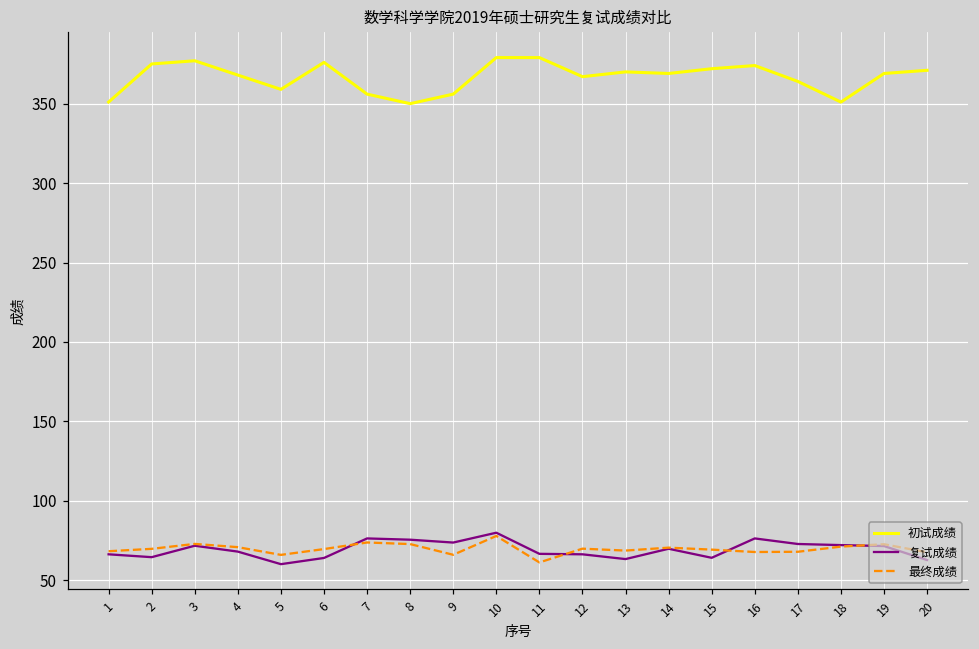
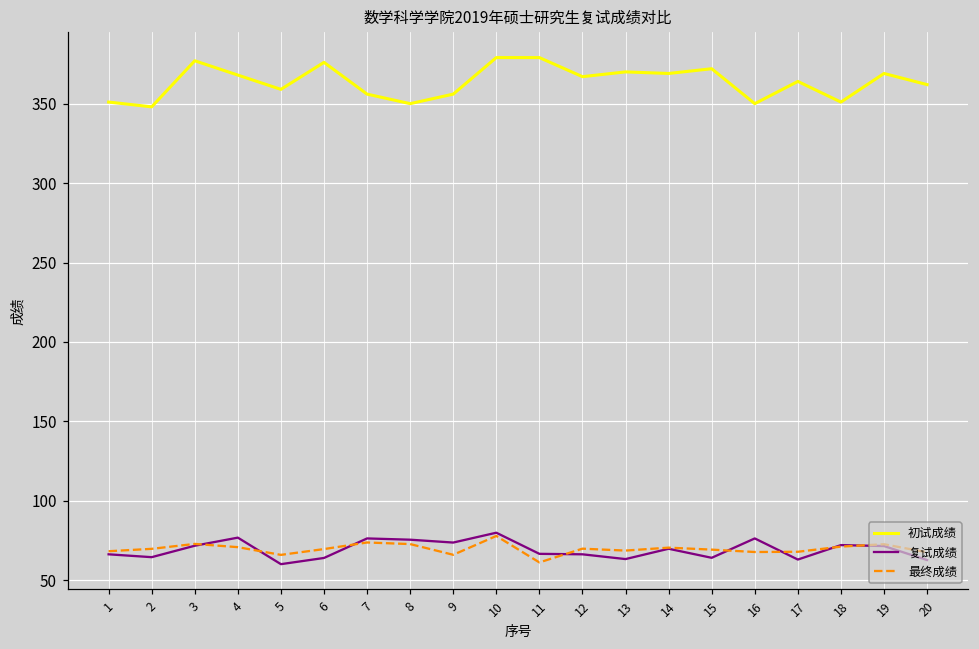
初试成绩, 2: 375 -> 348
复试成绩, 4: 68 -> 77
初试成绩, 16: 374 -> 350
复试成绩, 17: 73 -> 63
初试成绩, 20: 371 -> 362
